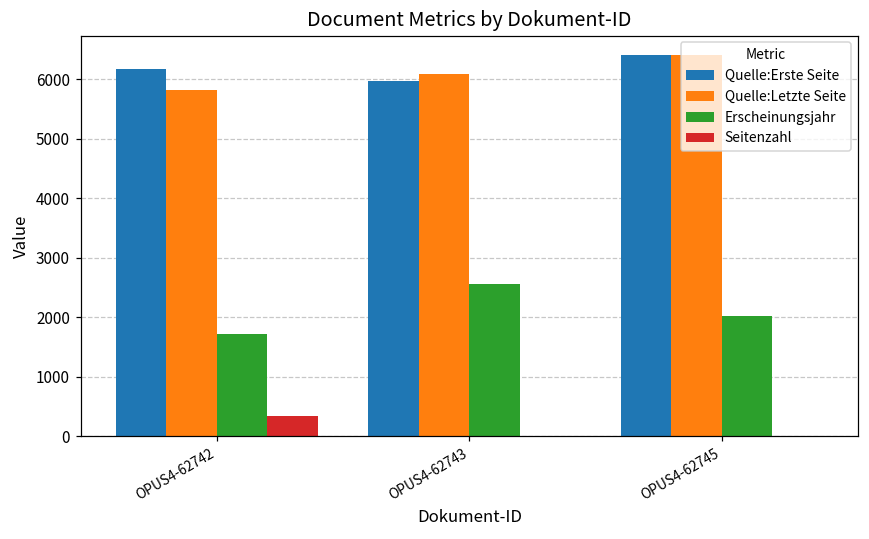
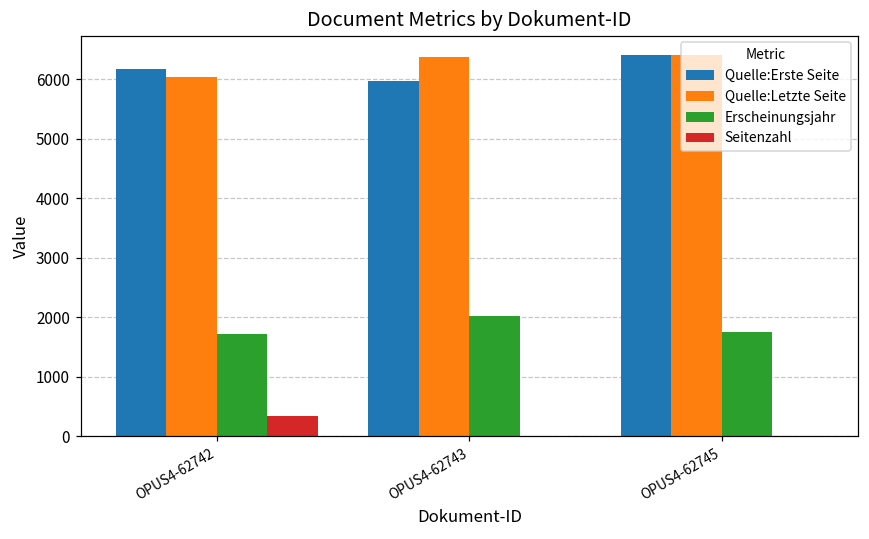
Quelle:Letzte Seite, OPUS4-62742: 5800 -> 6000
Quelle:Letzte Seite, OPUS4-62743: 6100 -> 6400
Erscheinungsjahr, OPUS4-62743: 2600 -> 2000
Erscheinungsjahr, OPUS4-62745: 2000 -> 1800
